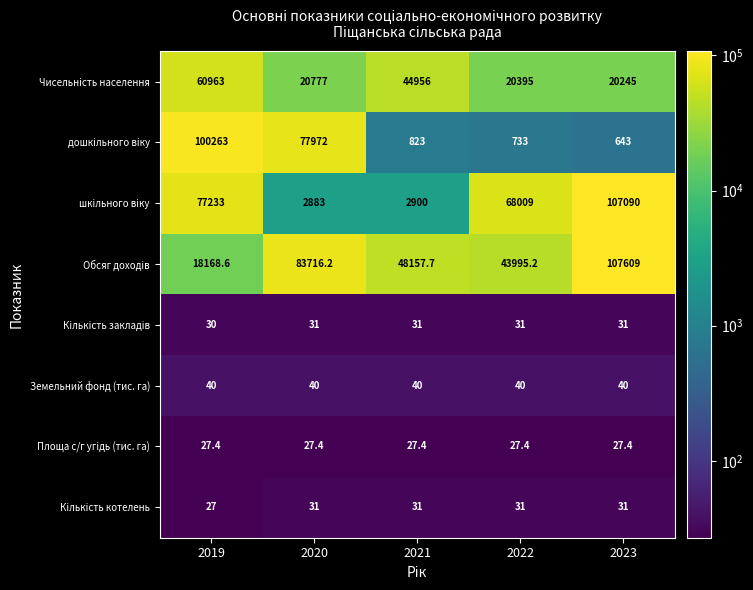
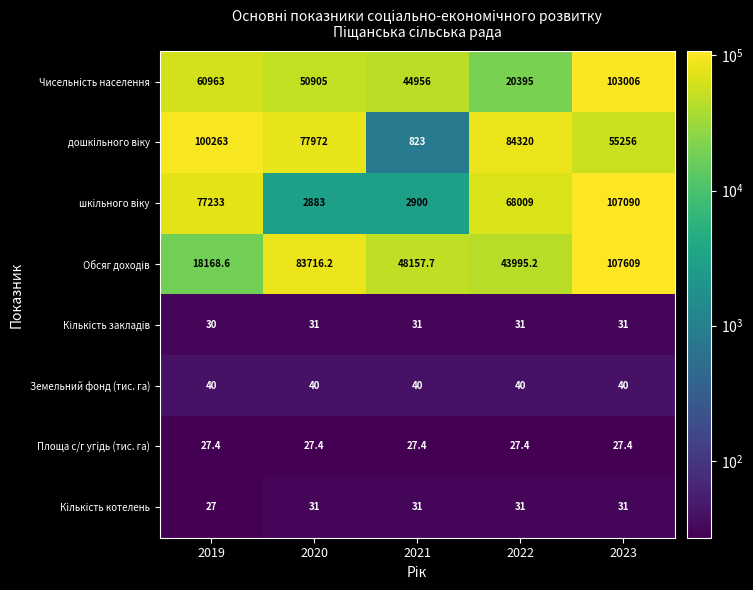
Чисельність населення, 2020: 20777 -> 50905
Чисельність населення, 2023: 20245 -> 103006
дошкільного віку, 2022: 733 -> 84320
дошкільного віку, 2023: 643 -> 55256
